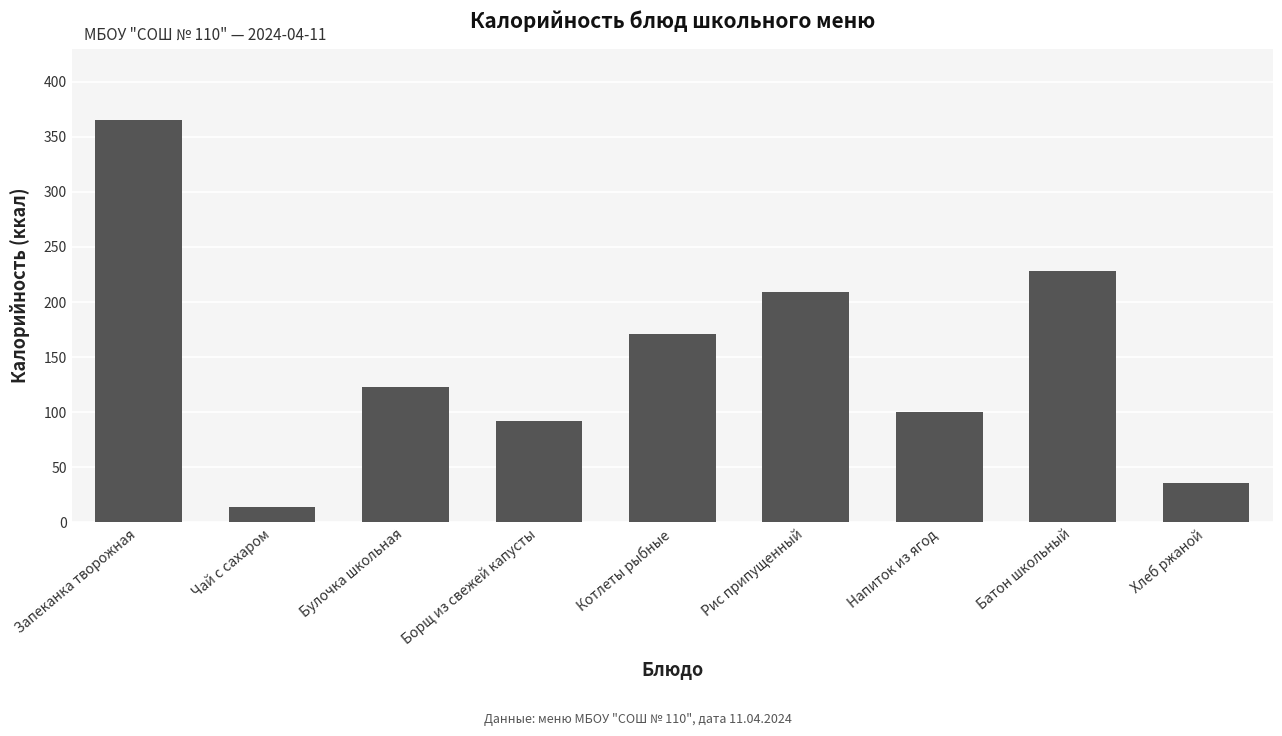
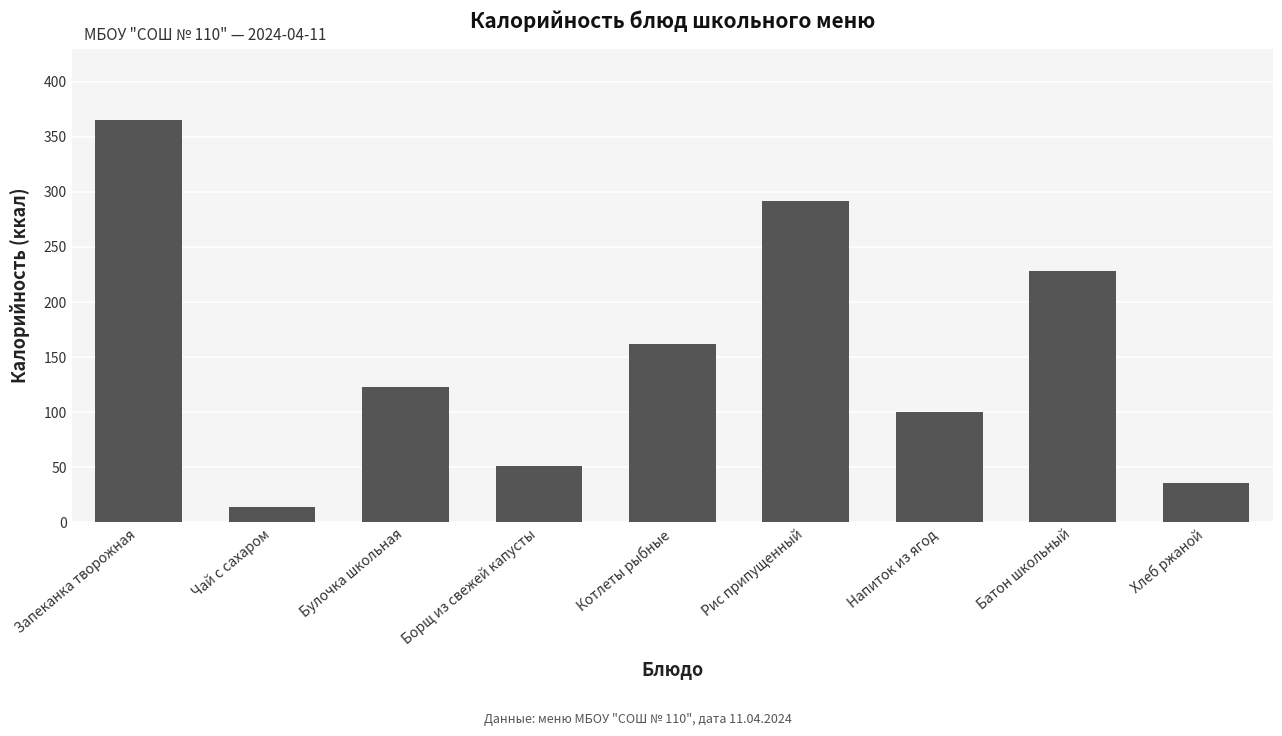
Борщ из свежей капусты: 92 -> 51
Котлеты рыбные: 171 -> 162
Рис припущенный: 209 -> 292
